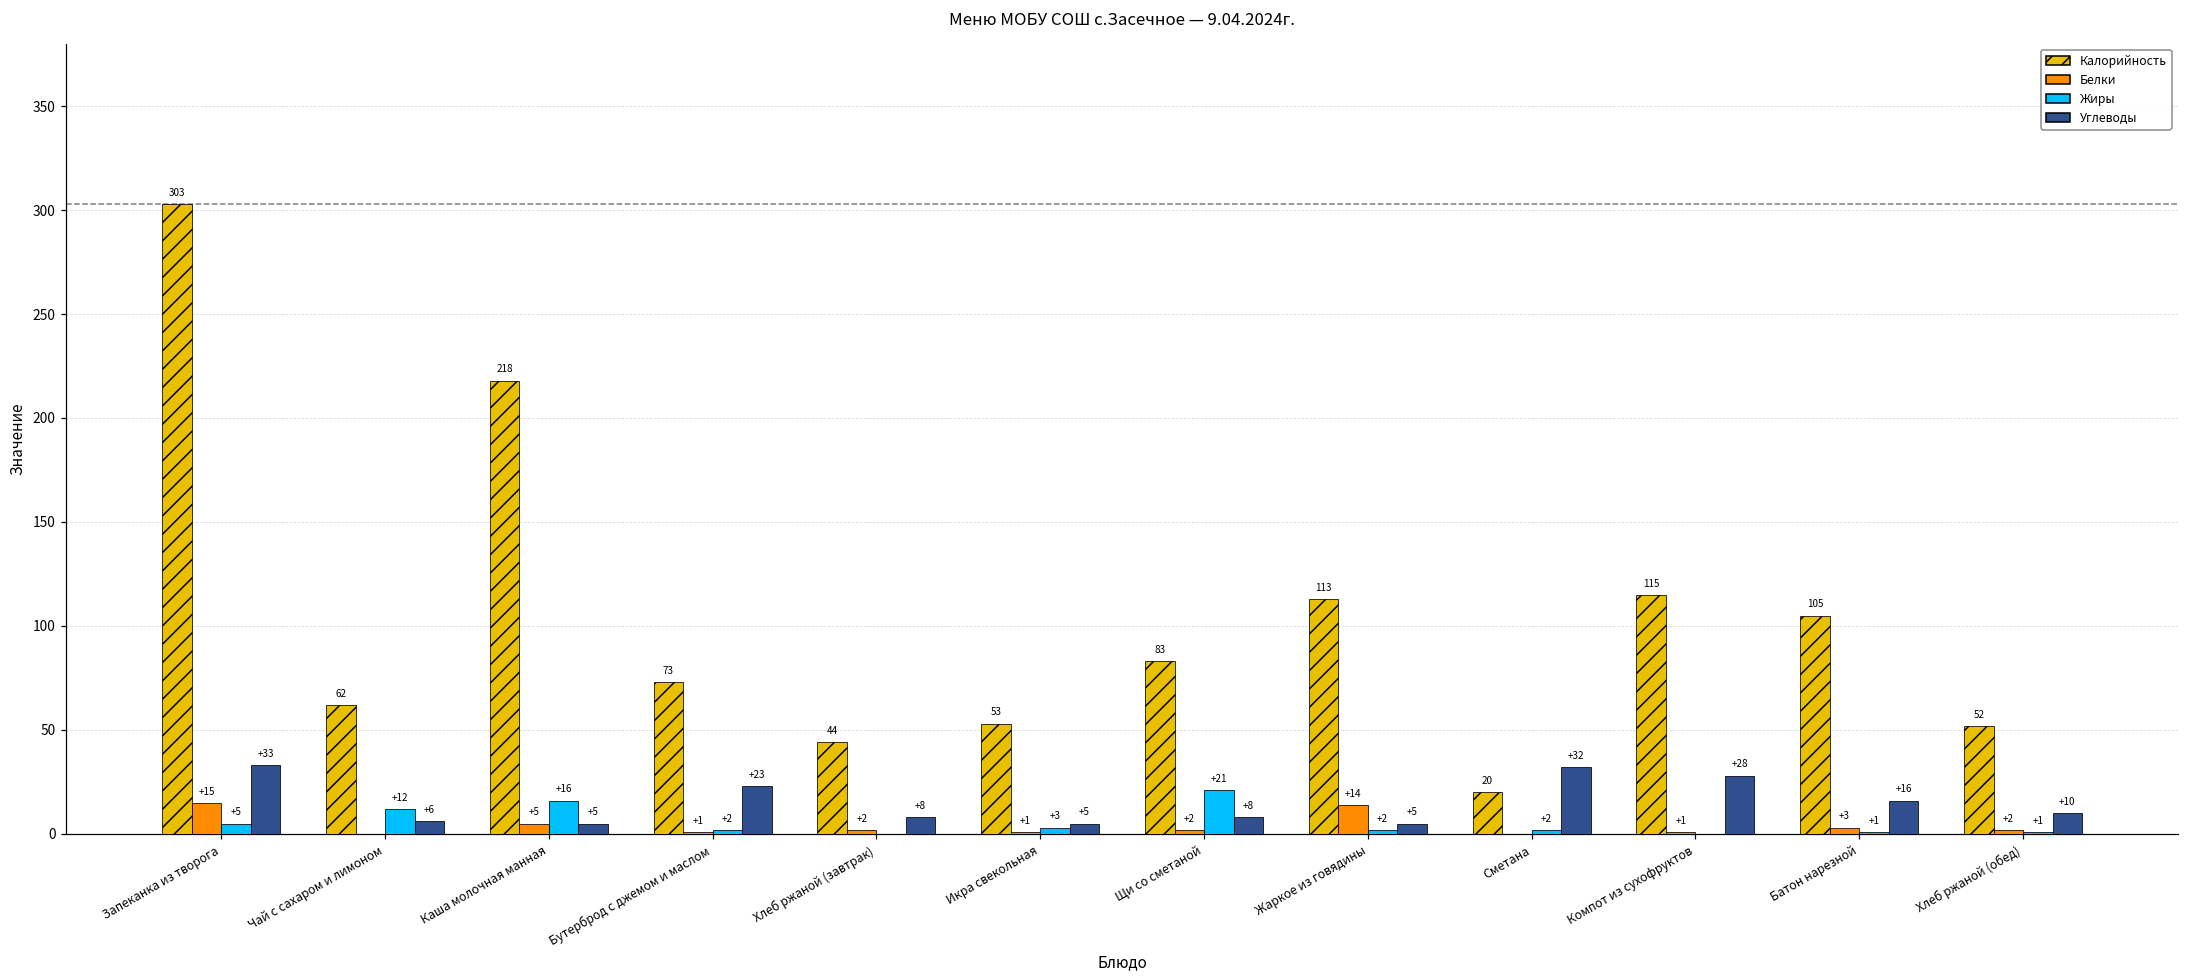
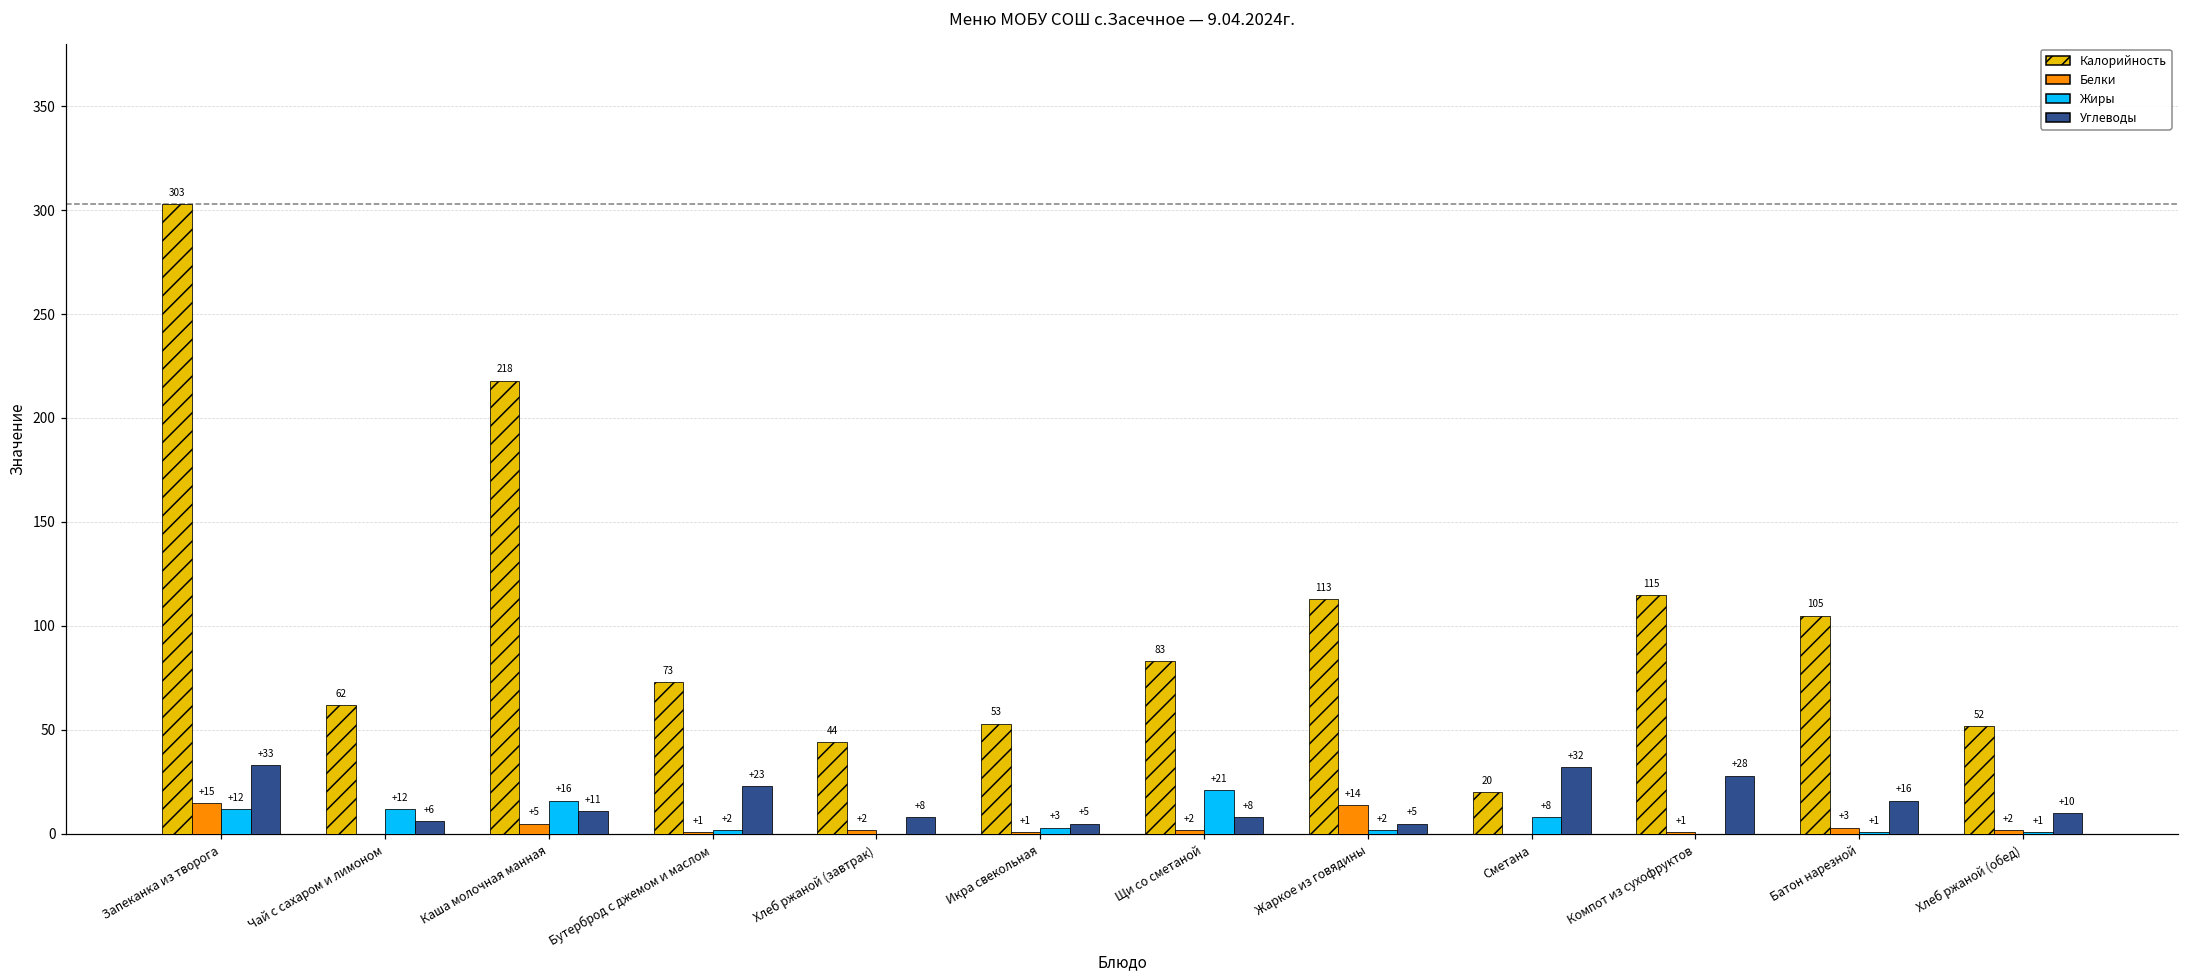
Жиры, Запеканка из творога: +5 -> +12
Углеводы, Каша молочная манная: +5 -> +11
Жиры, Сметана: +2 -> +8
